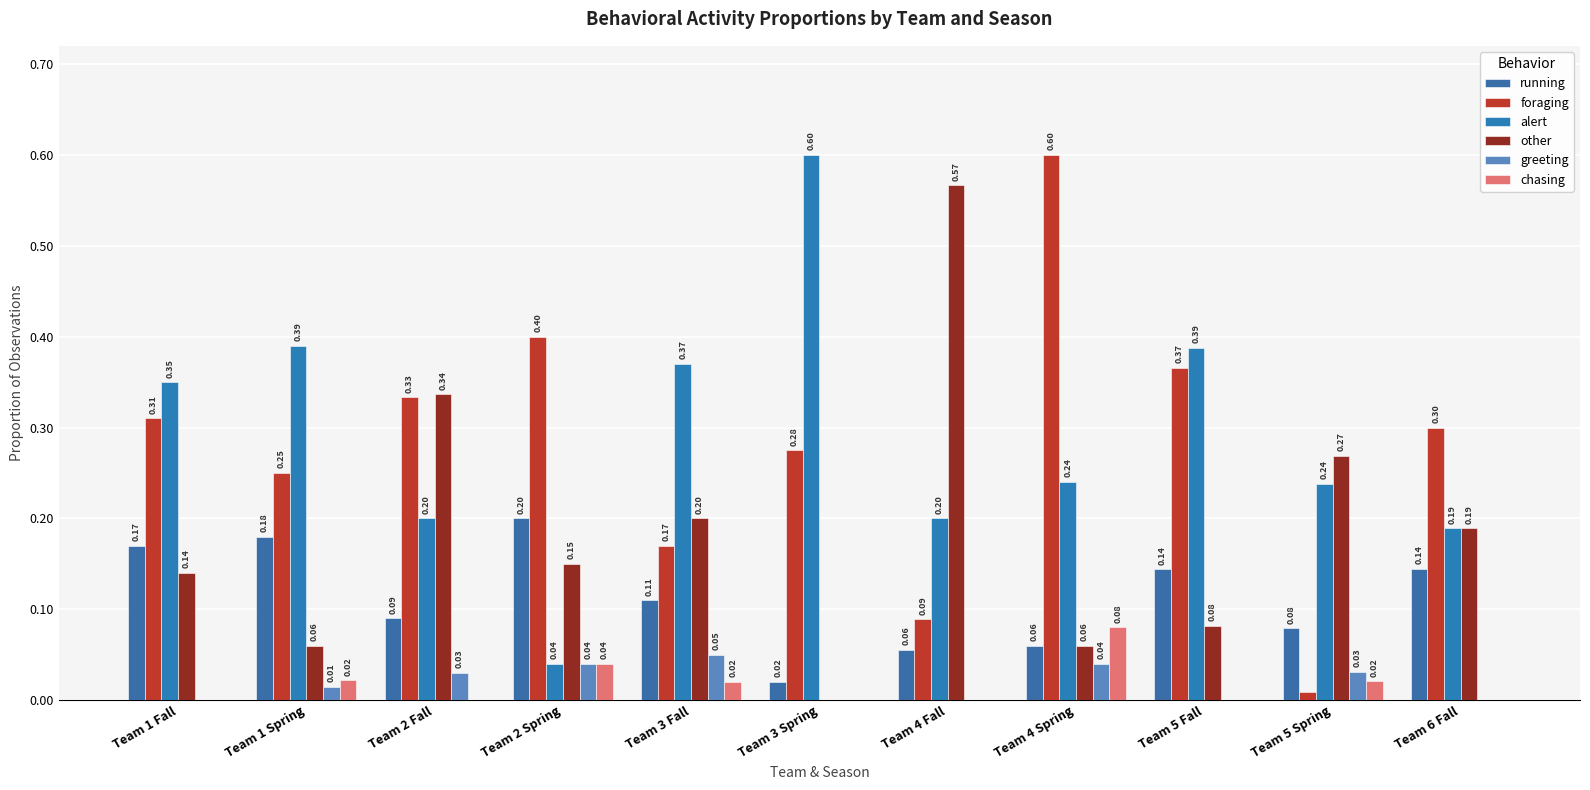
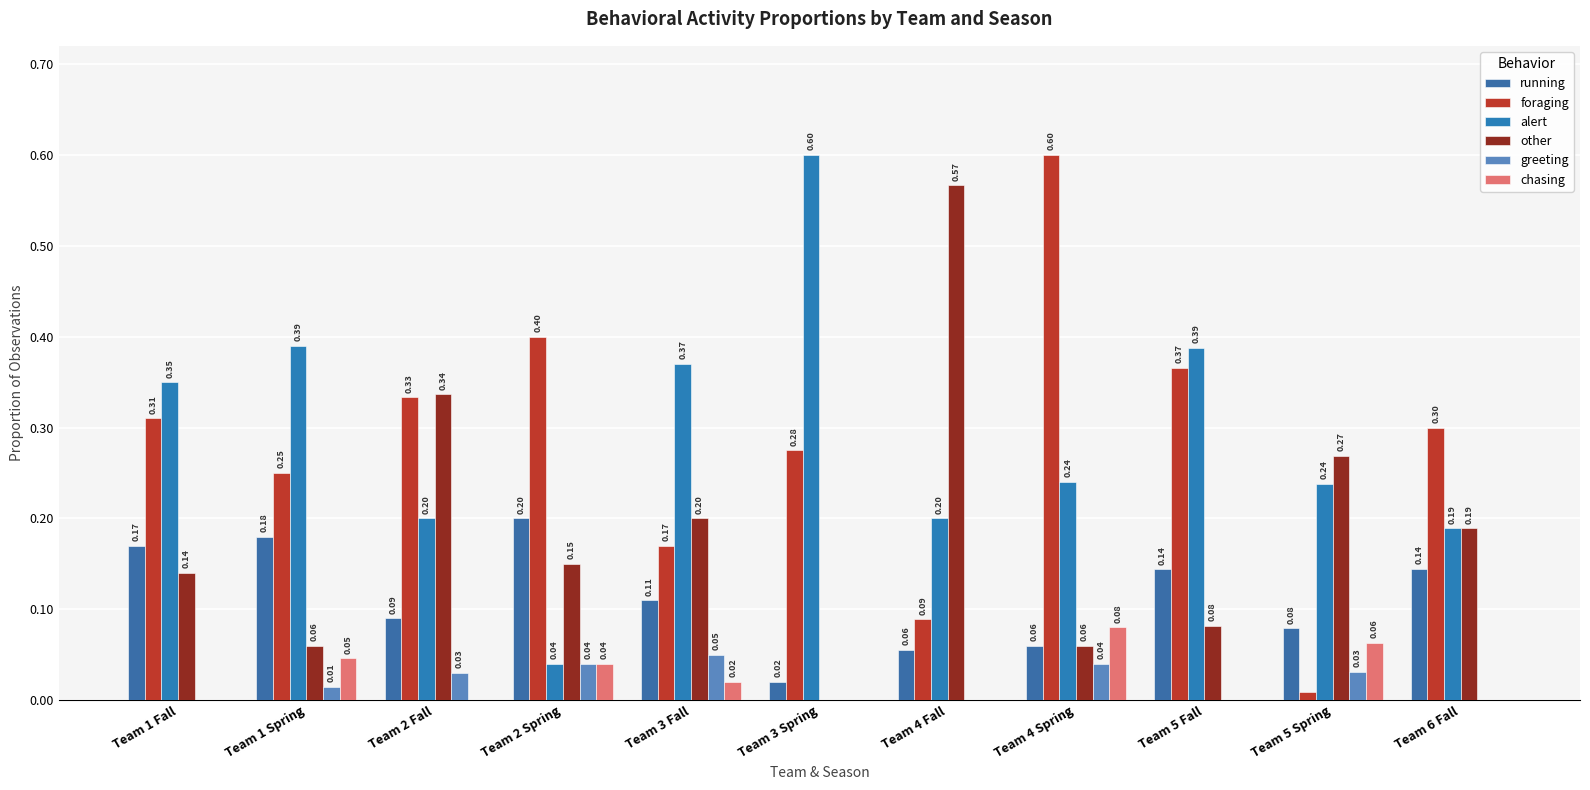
chasing, Team 1 Spring: 0.02 -> 0.05
chasing, Team 5 Spring: 0.02 -> 0.06
